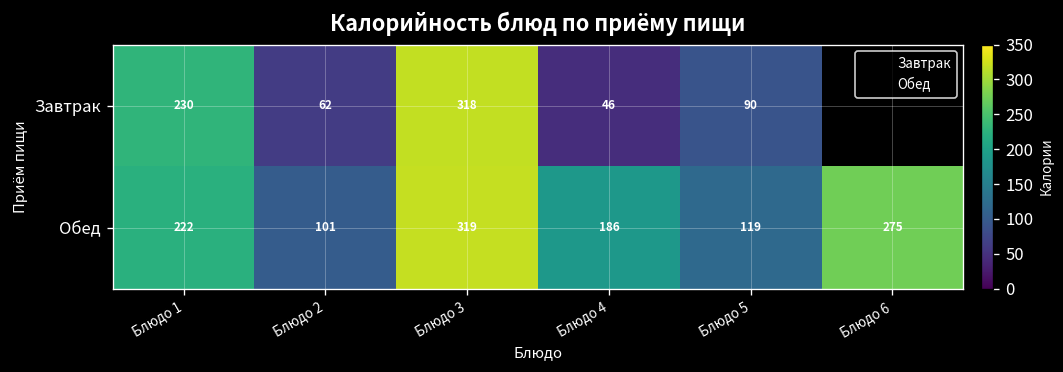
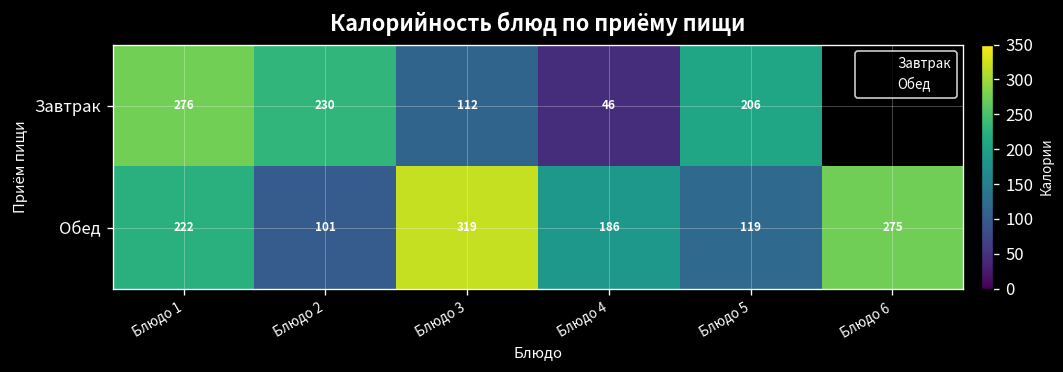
Завтрак, Блюдо 1: 230 -> 276
Завтрак, Блюдо 2: 62 -> 230
Завтрак, Блюдо 3: 318 -> 112
Завтрак, Блюдо 5: 90 -> 206
